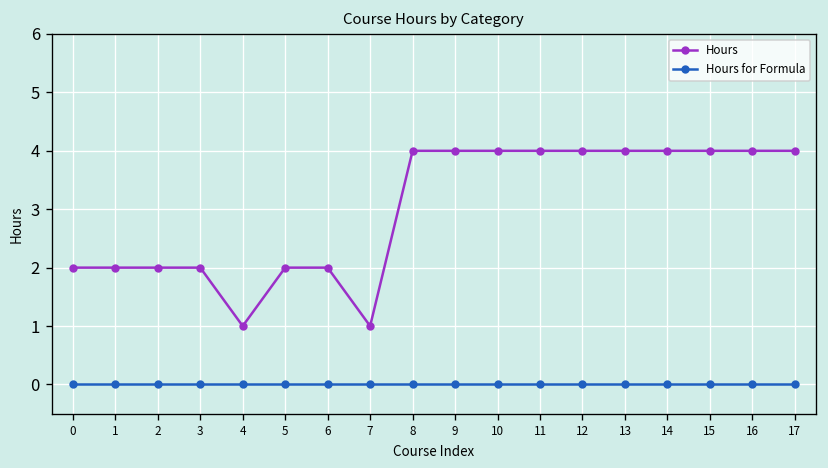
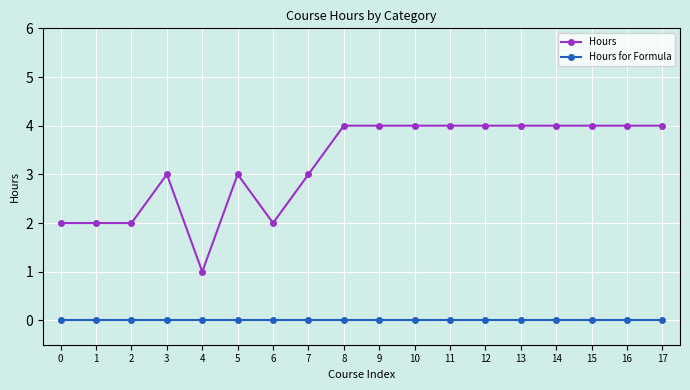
Hours, 3: 2 -> 3
Hours, 5: 2 -> 3
Hours, 7: 1 -> 3
